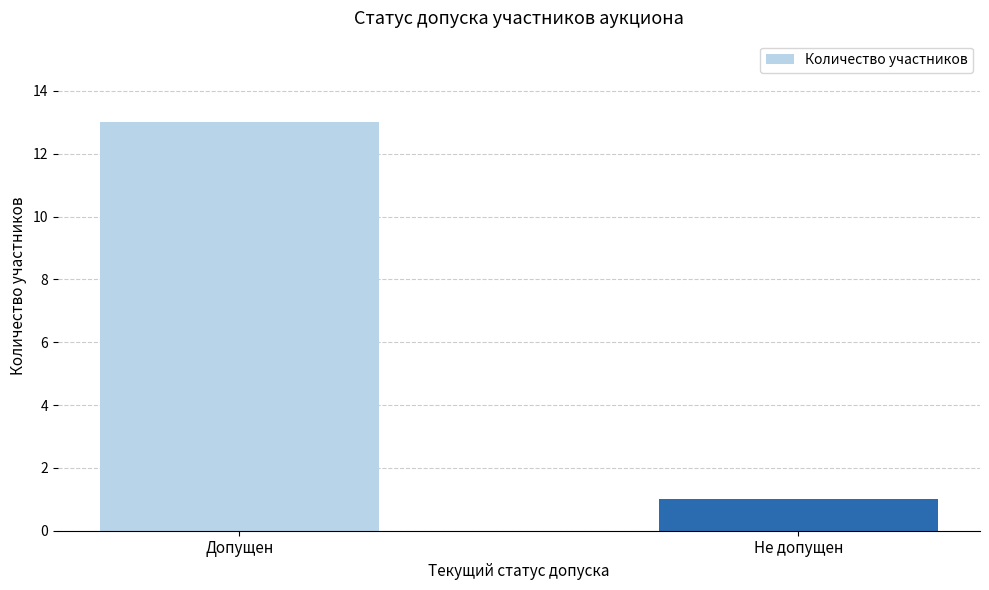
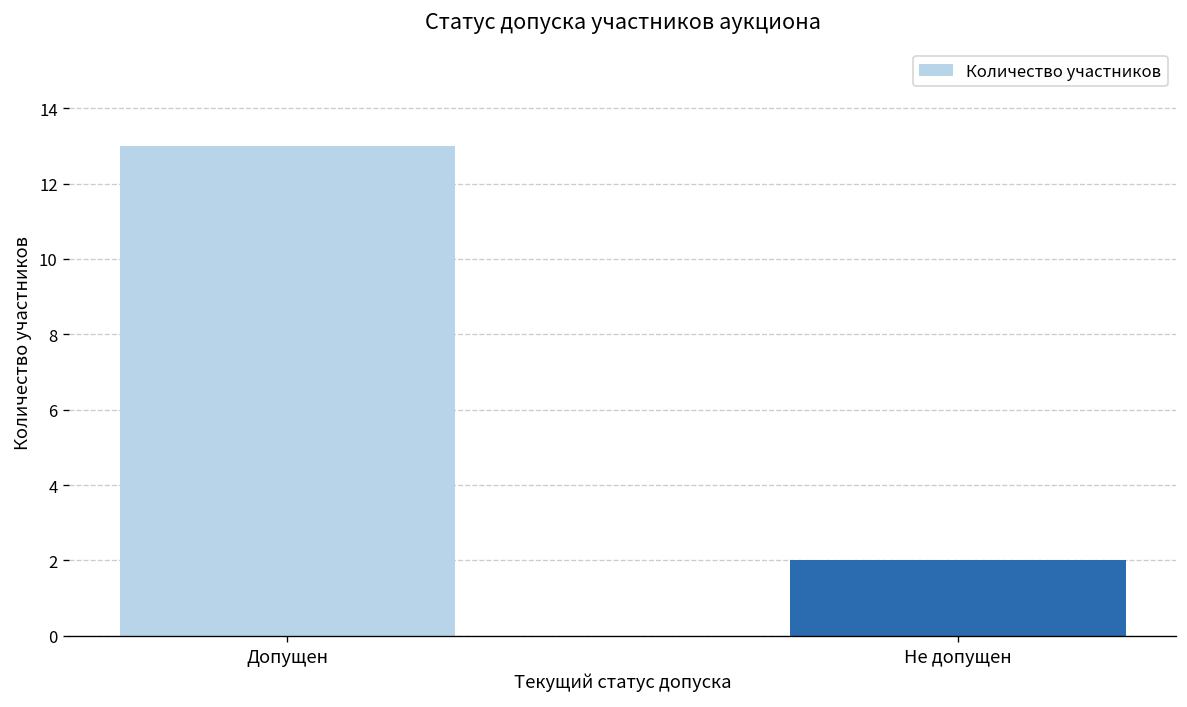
Не допущен: 1 -> 2
